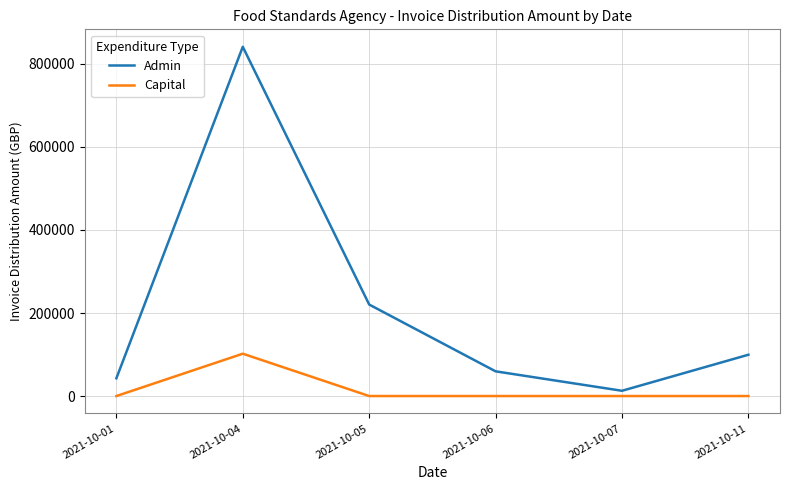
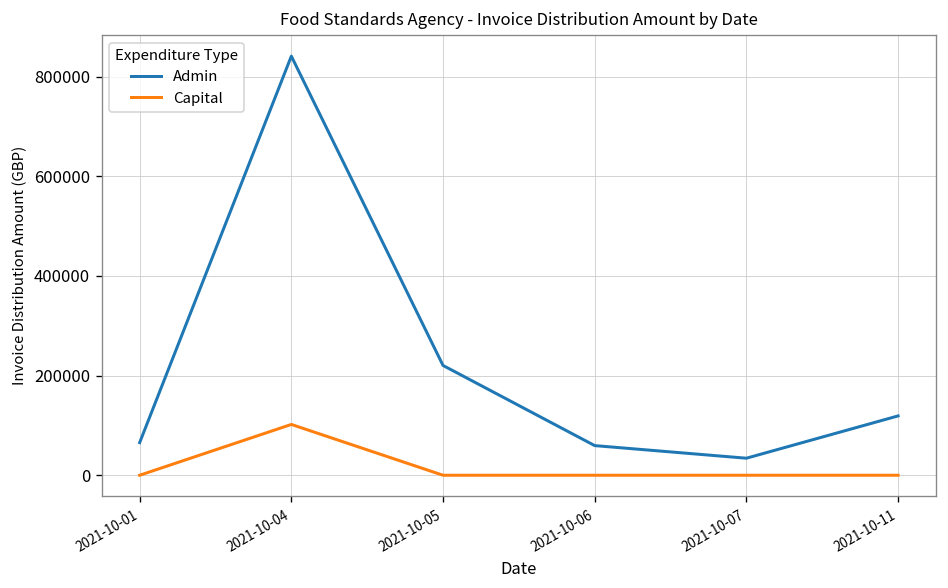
Admin, 2021-10-01: 40000 -> 70000
Admin, 2021-10-07: 10000 -> 30000
Admin, 2021-10-11: 100000 -> 120000
